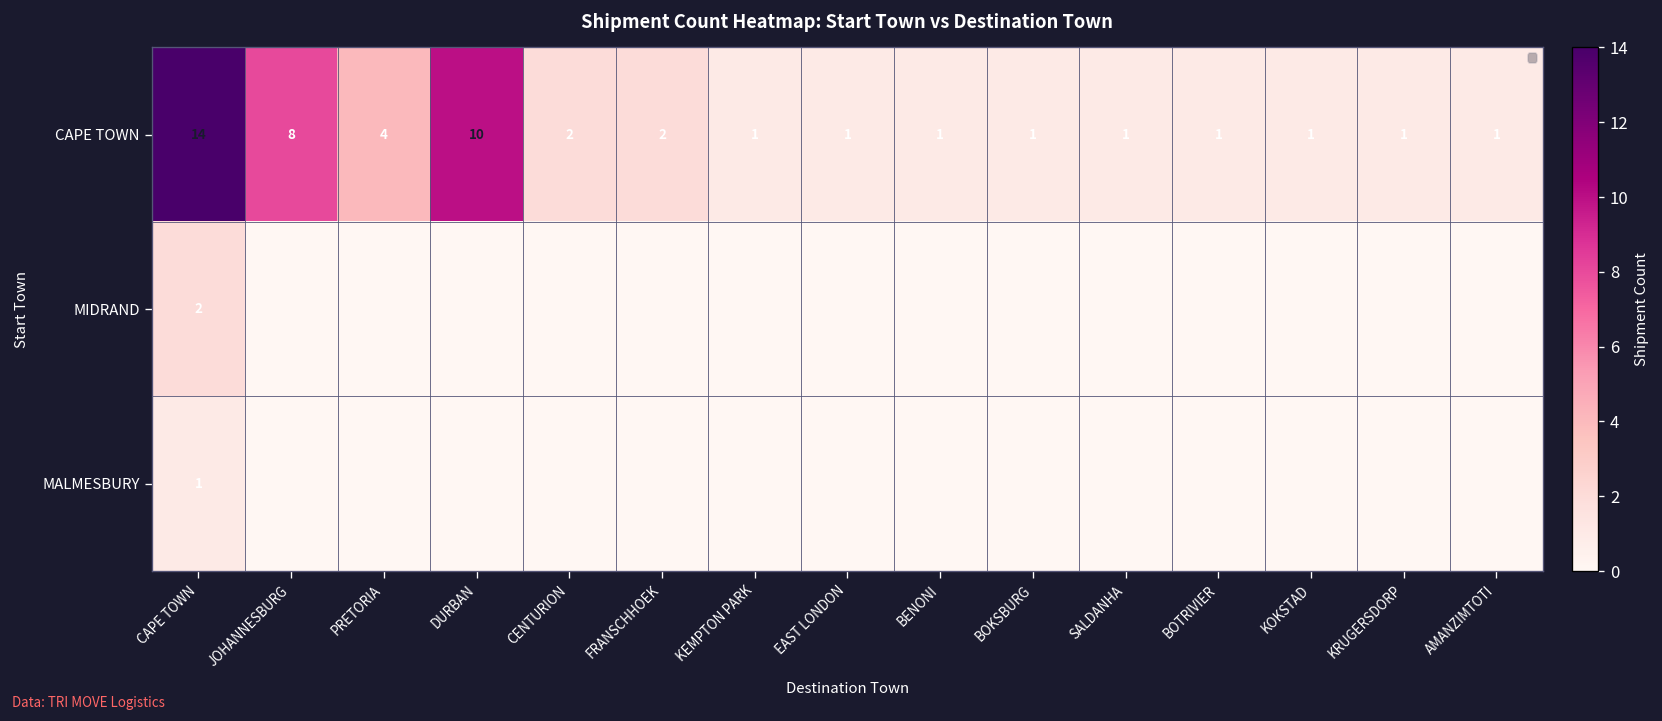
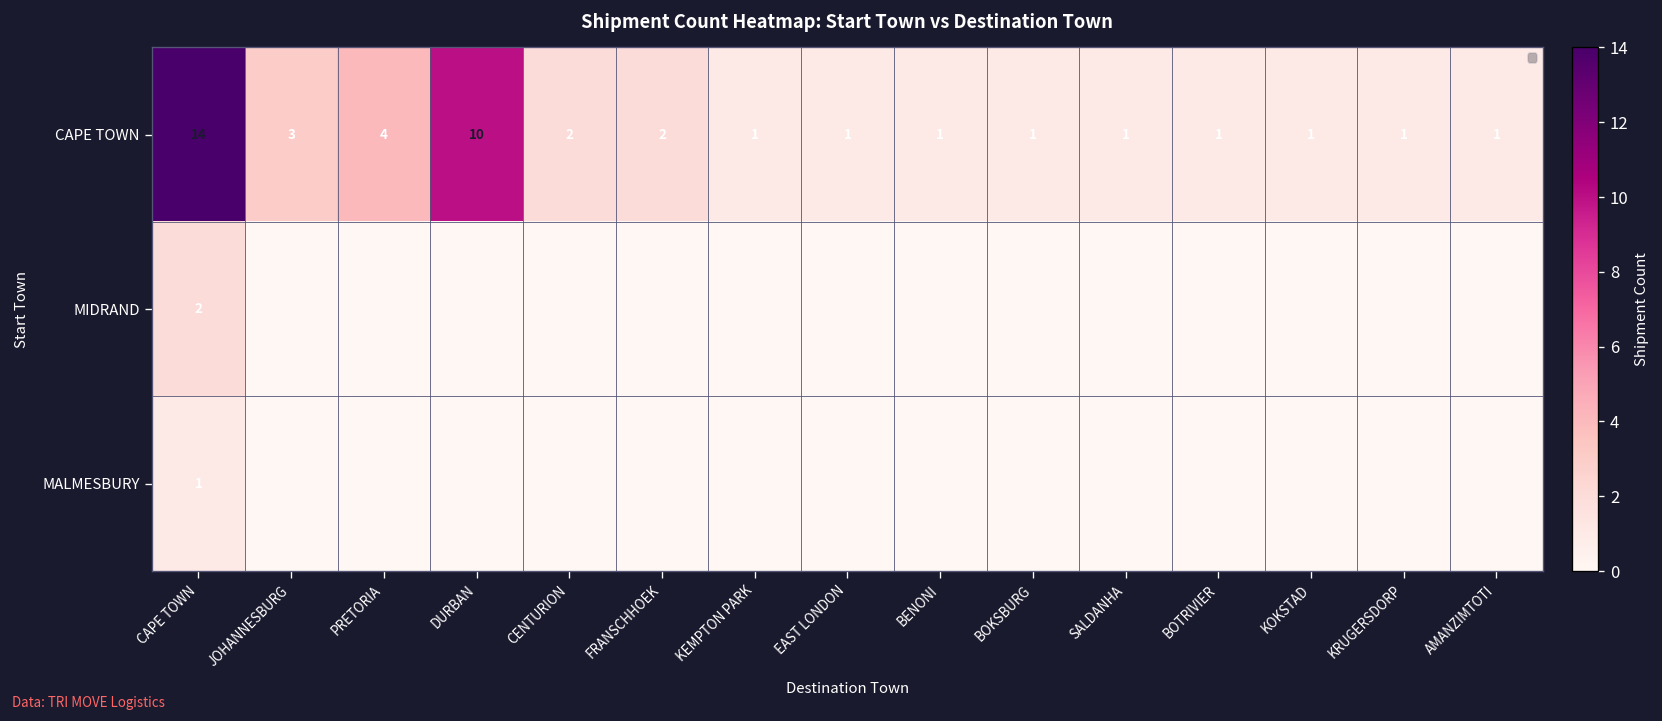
CAPE TOWN, JOHANNESBURG: 8 -> 3
